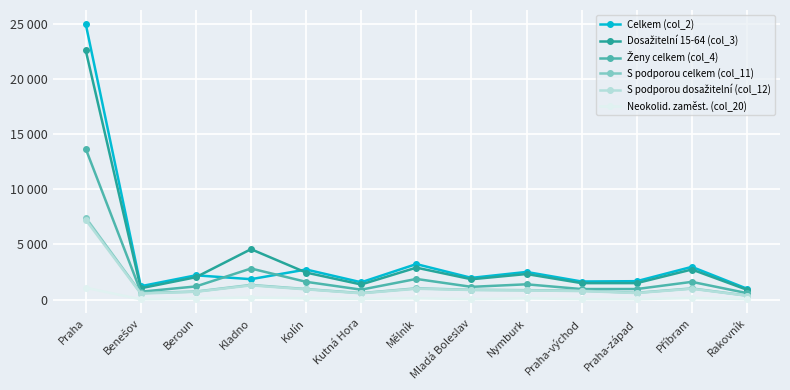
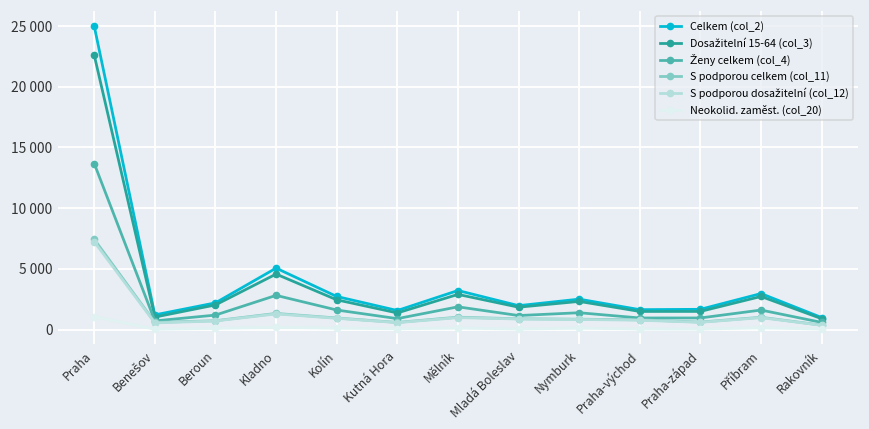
Celkem (col_2), Kladno: 1900 -> 5100
